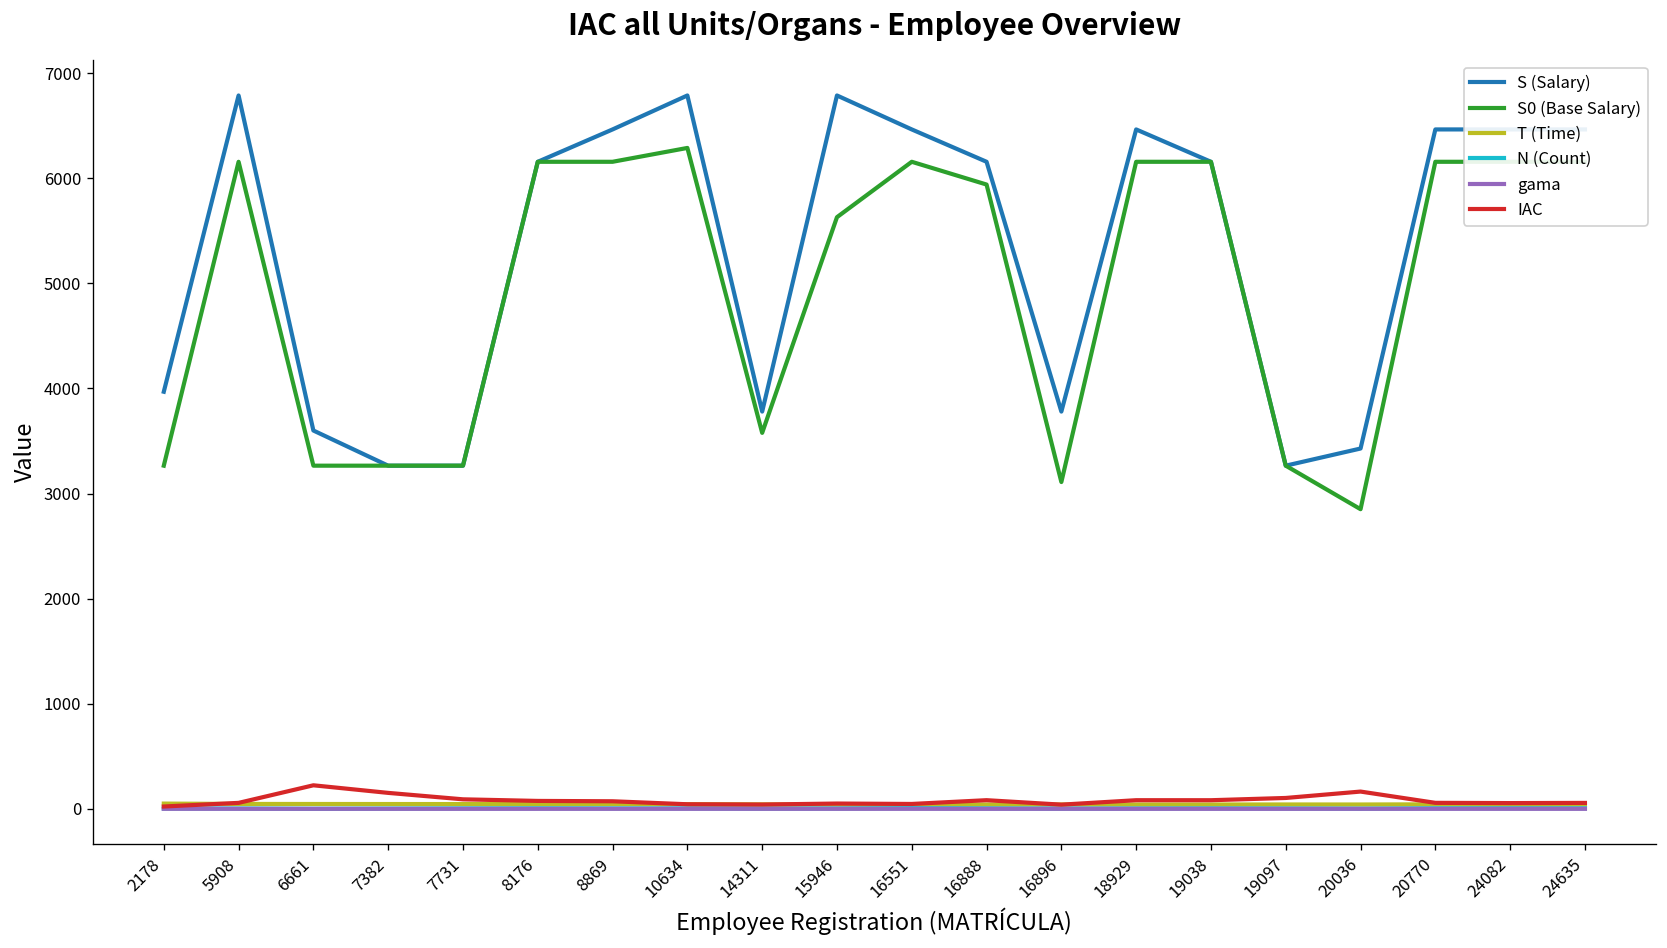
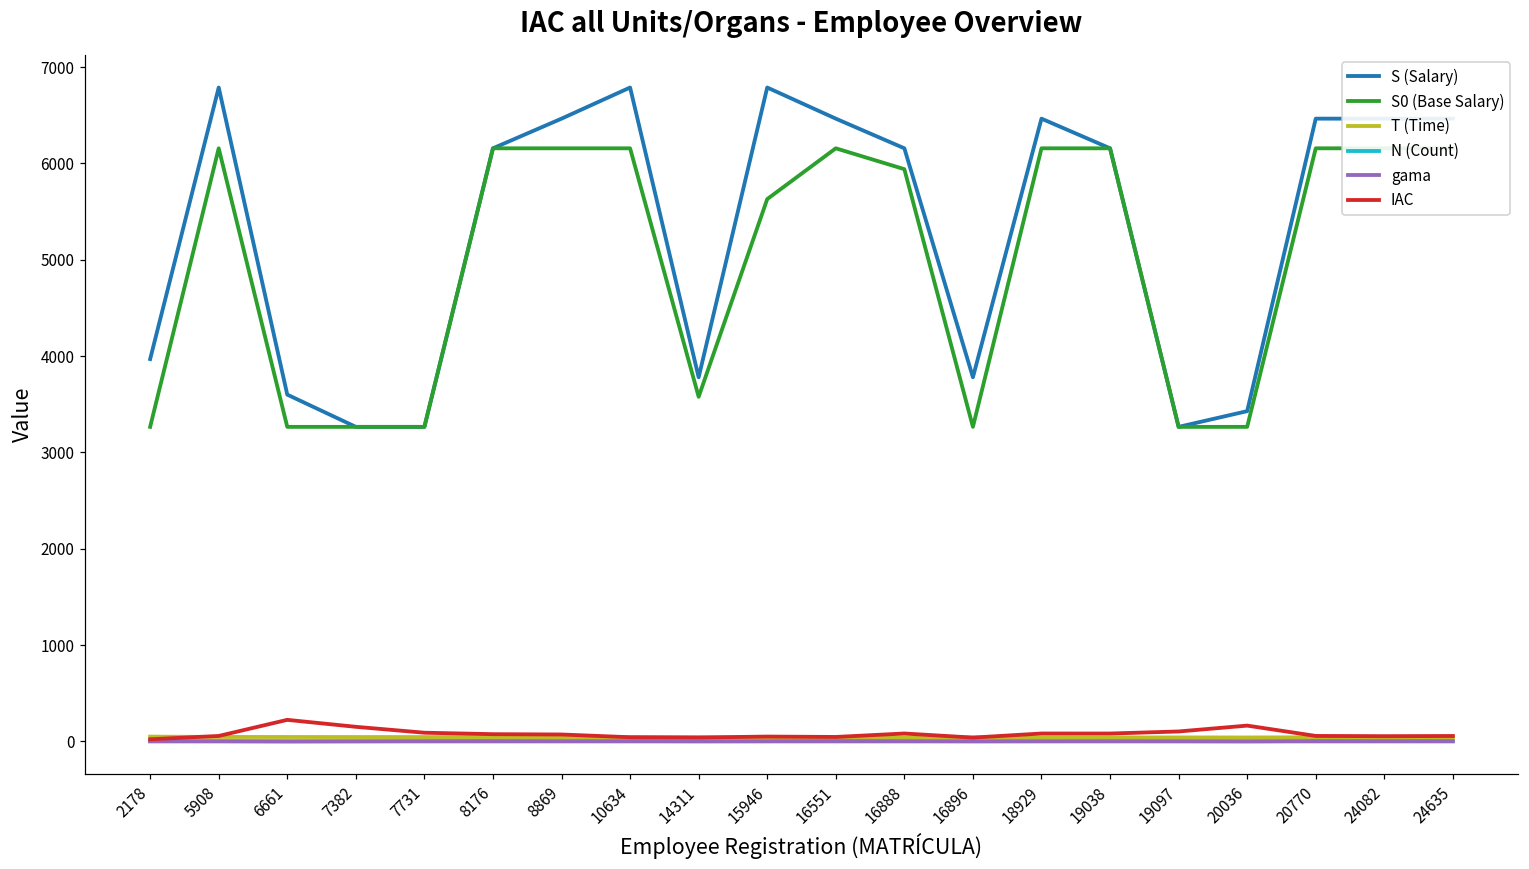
S0 (Base Salary), 10634: 6300 -> 6200
S0 (Base Salary), 16896: 3100 -> 3300
S0 (Base Salary), 20036: 2900 -> 3300
